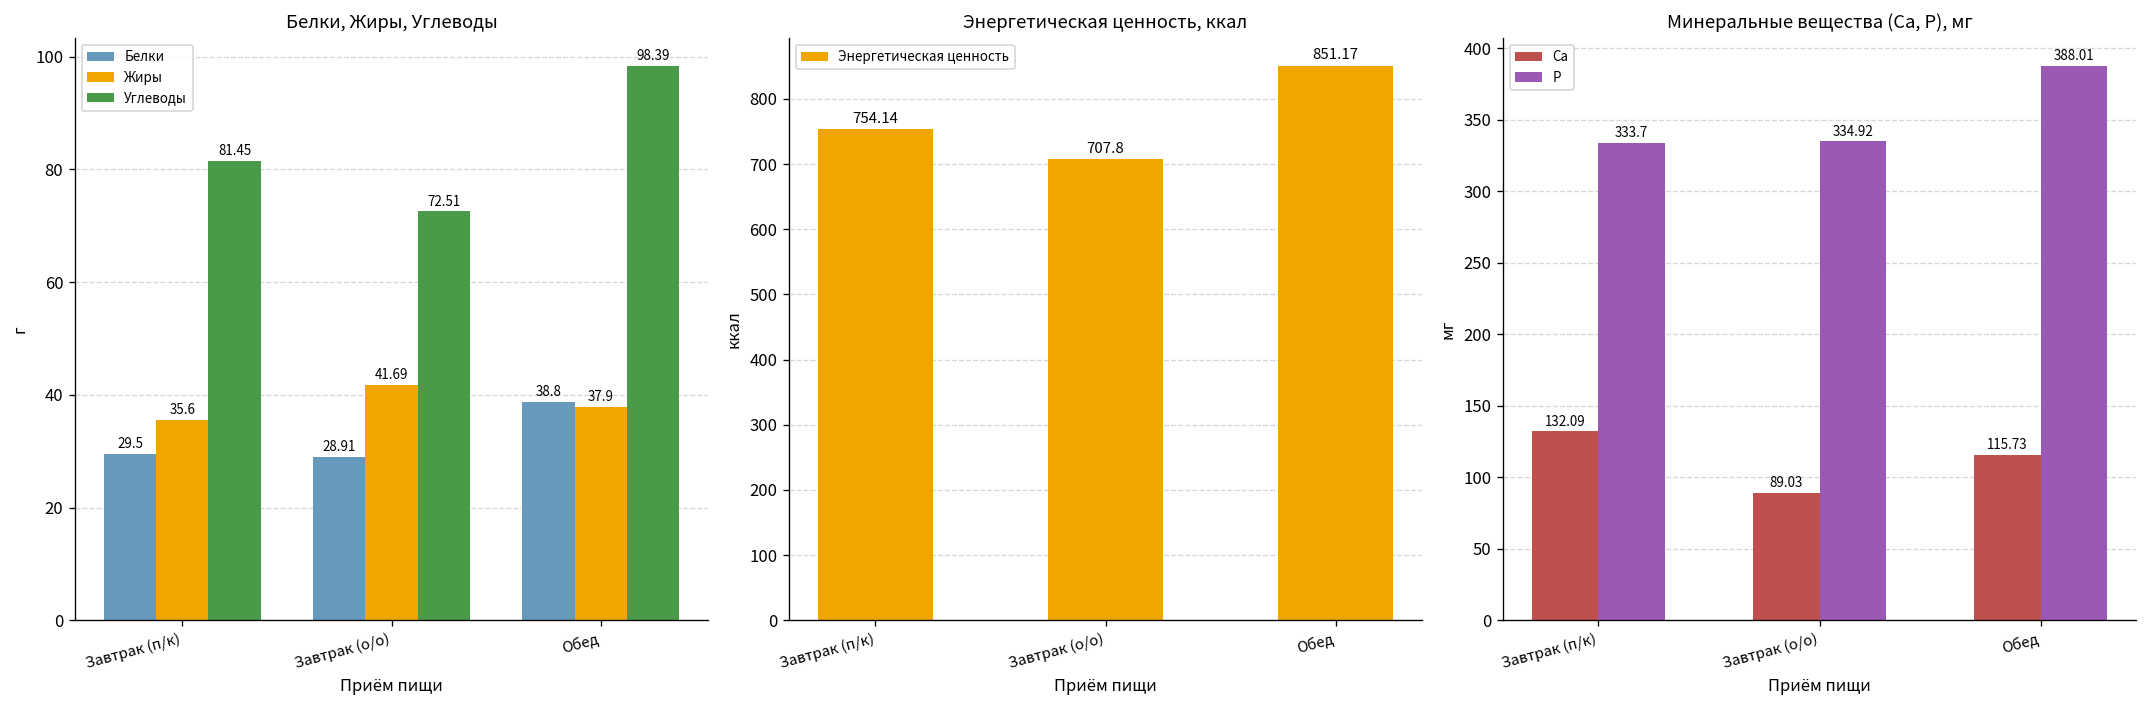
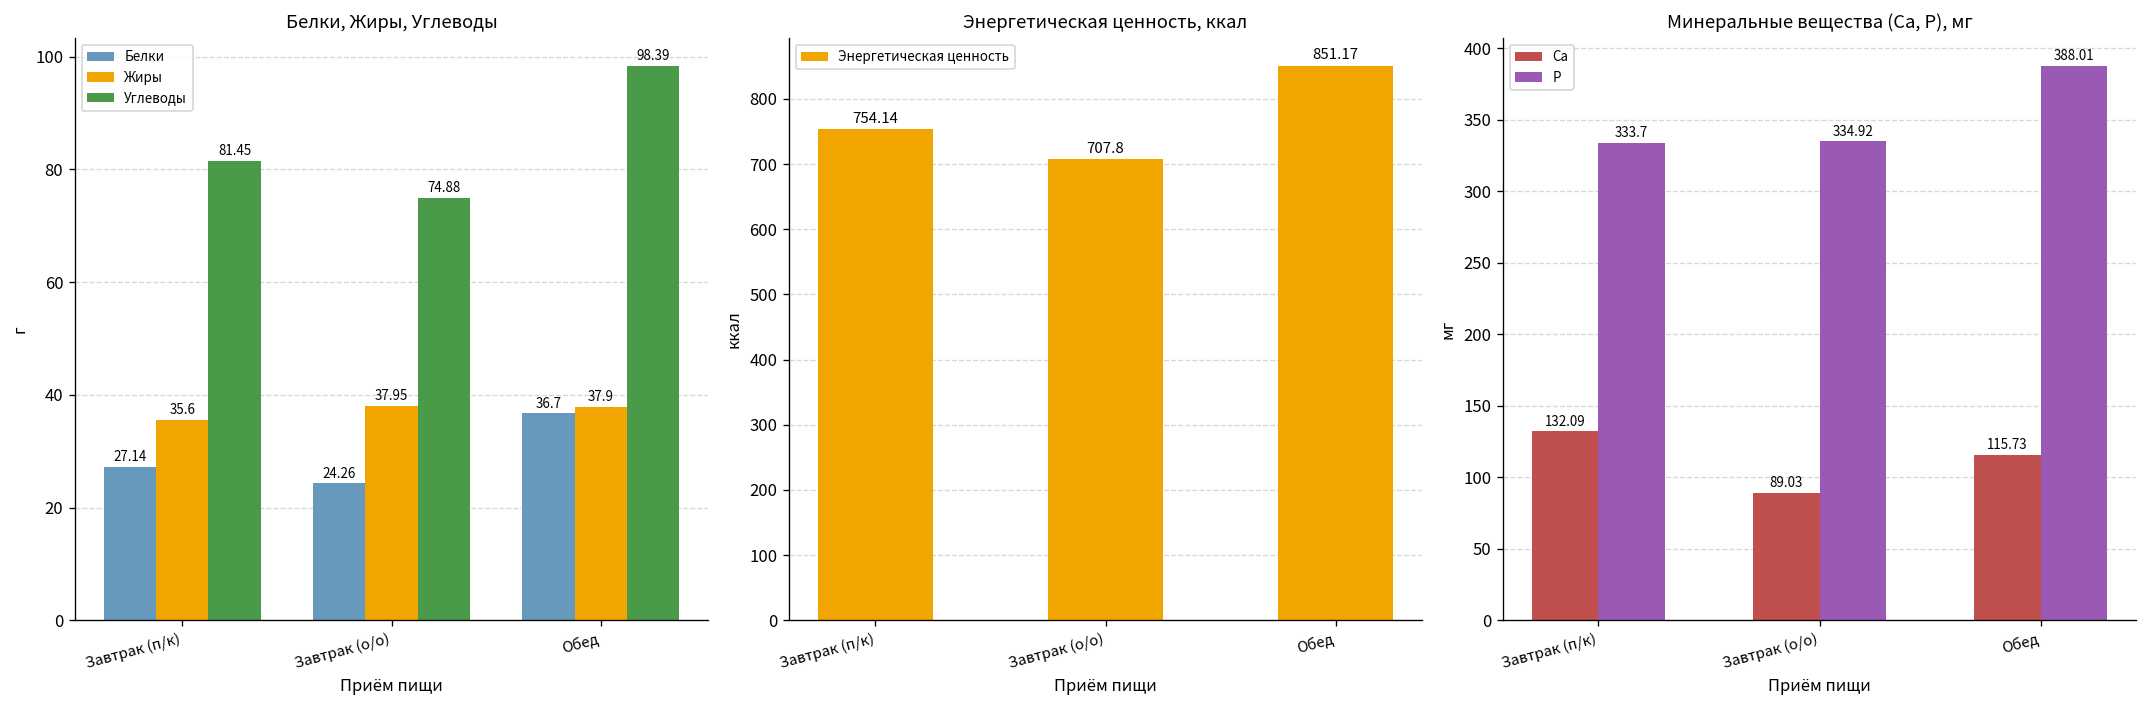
Белки, Жиры, Углеводы, Белки, Завтрак (п/к): 29.5 -> 27.14
Белки, Жиры, Углеводы, Белки, Завтрак (о/о): 28.91 -> 24.26
Белки, Жиры, Углеводы, Жиры, Завтрак (о/о): 41.69 -> 37.95
Белки, Жиры, Углеводы, Углеводы, Завтрак (о/о): 72.51 -> 74.88
Белки, Жиры, Углеводы, Белки, Обед: 38.8 -> 36.7
